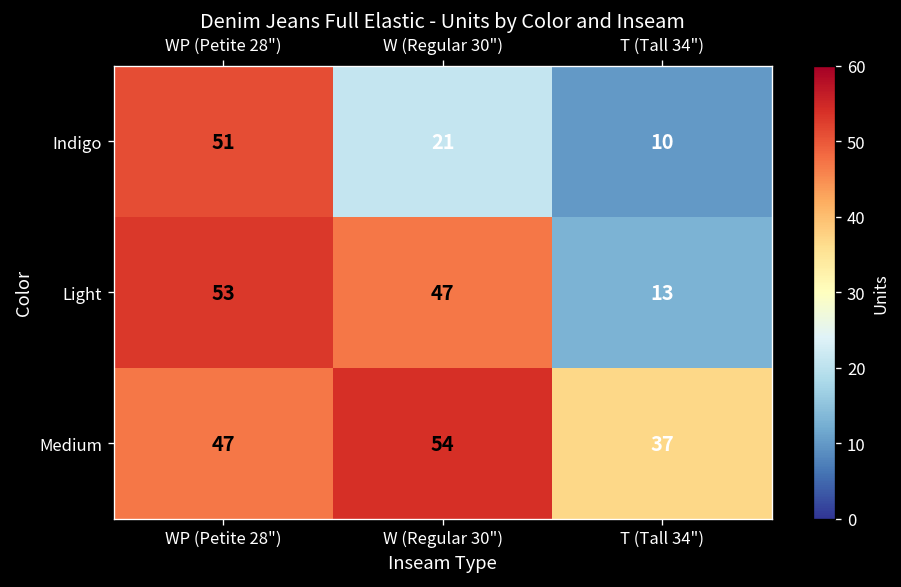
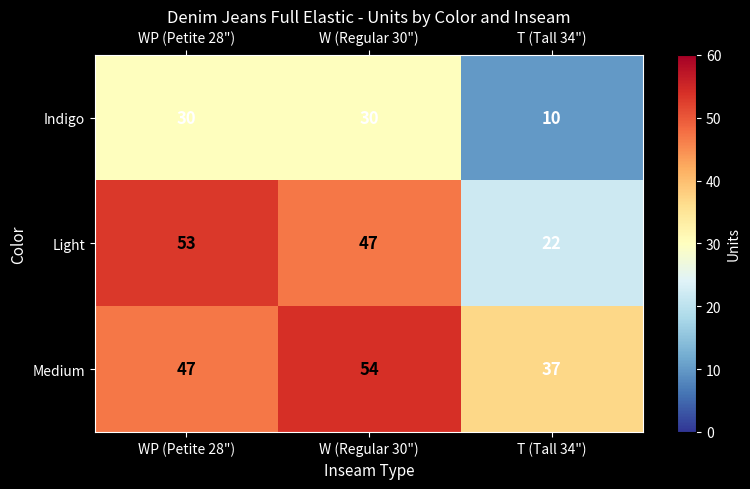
Indigo, WP (Petite 28"): 51 -> 30
Indigo, W (Regular 30"): 21 -> 30
Light, T (Tall 34"): 13 -> 22
